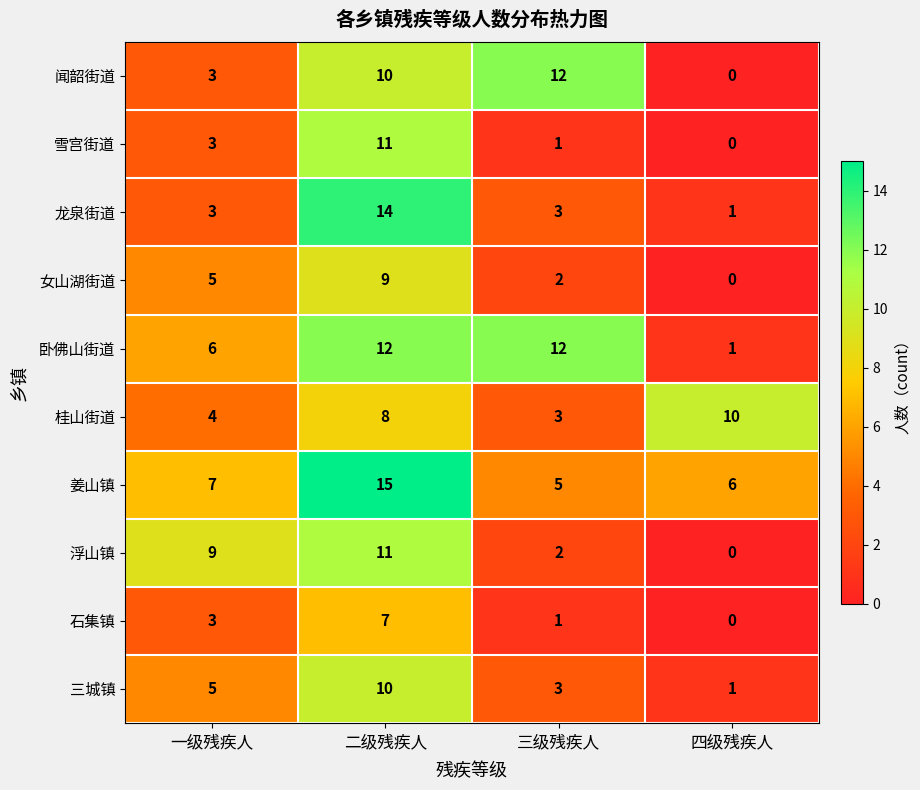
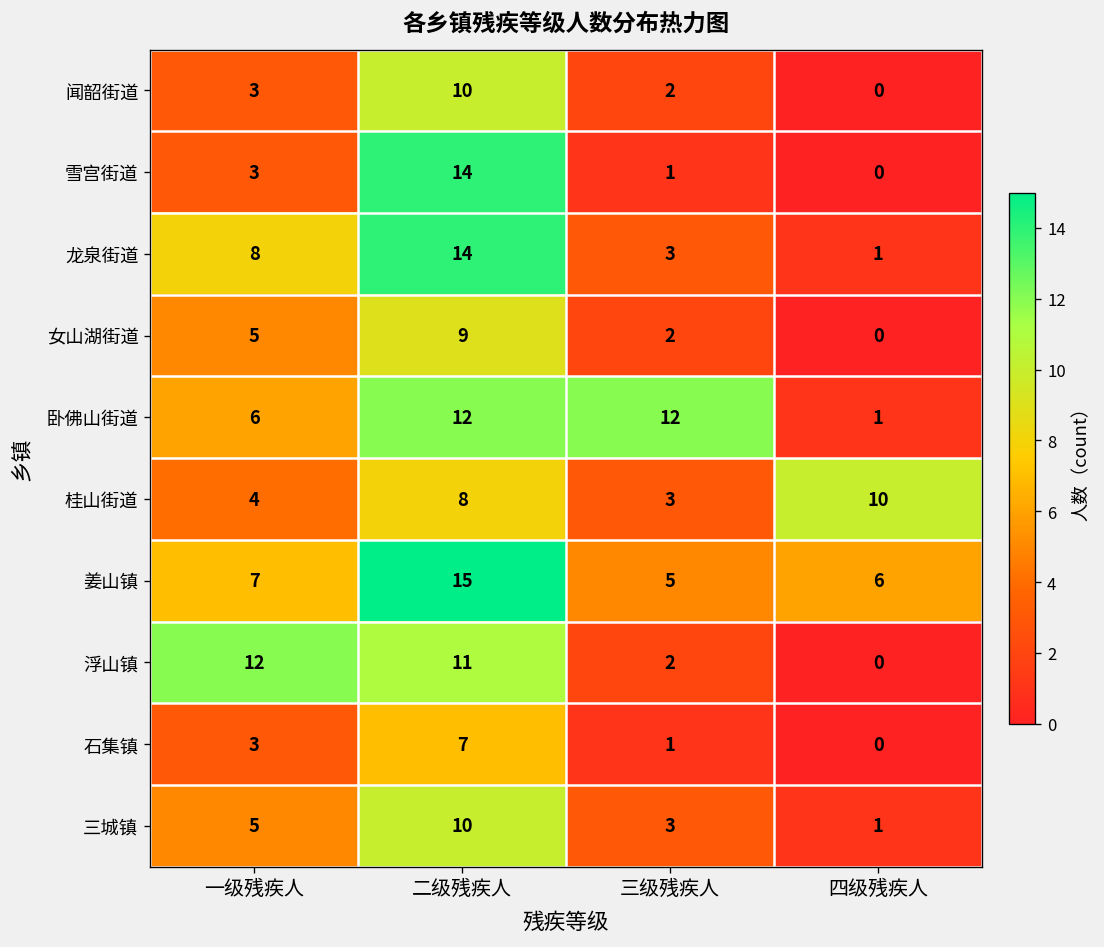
闻韶街道, 三级残疾人: 12 -> 2
雪宫街道, 二级残疾人: 11 -> 14
龙泉街道, 一级残疾人: 3 -> 8
浮山镇, 一级残疾人: 9 -> 12
